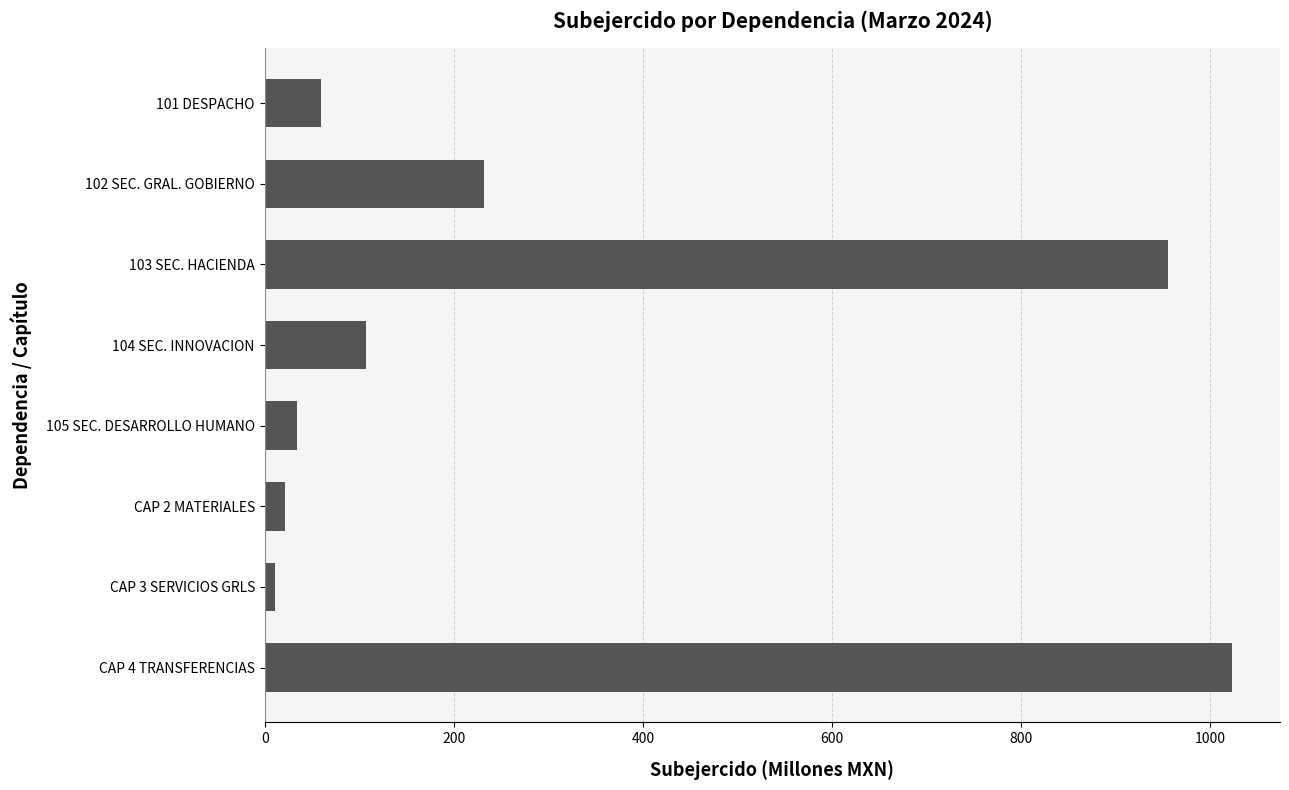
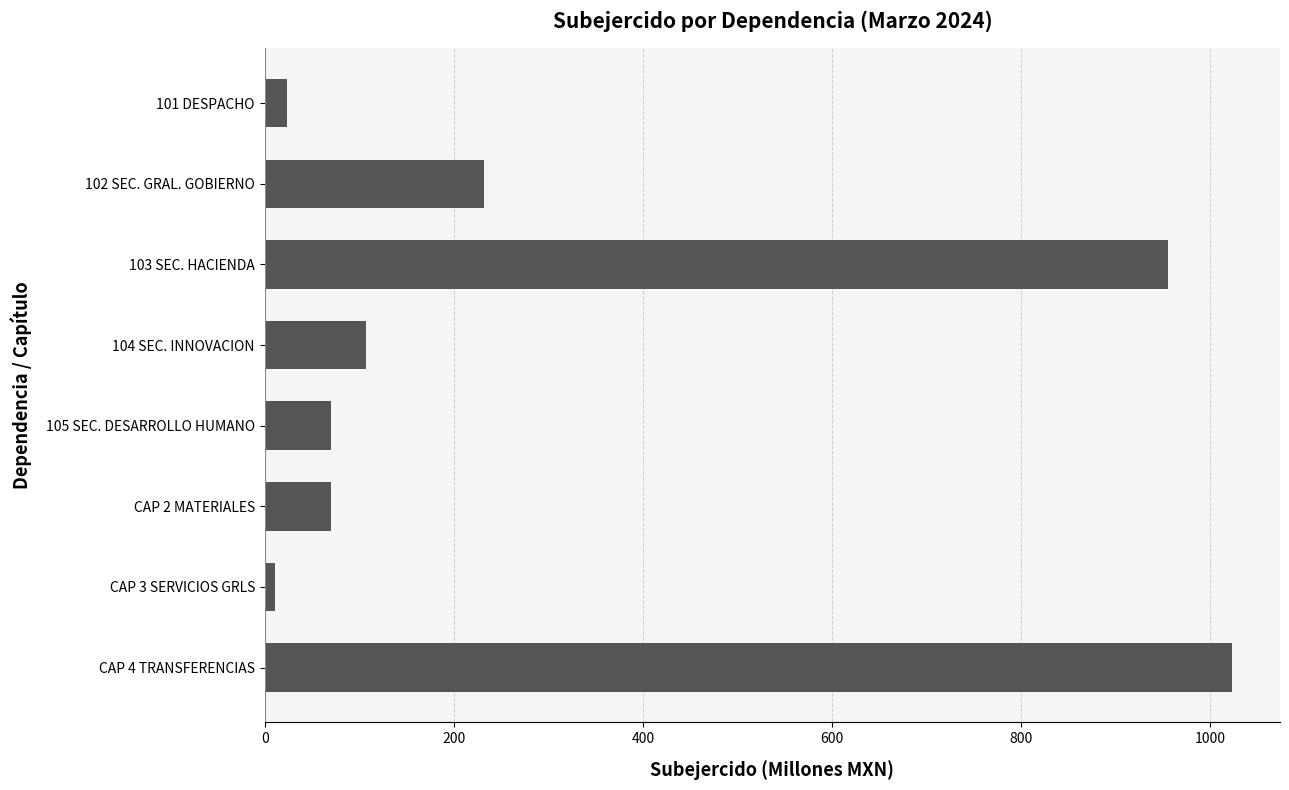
101 DESPACHO: 60 -> 20
105 SEC. DESARROLLO HUMANO: 30 -> 70
CAP 2 MATERIALES: 20 -> 70
